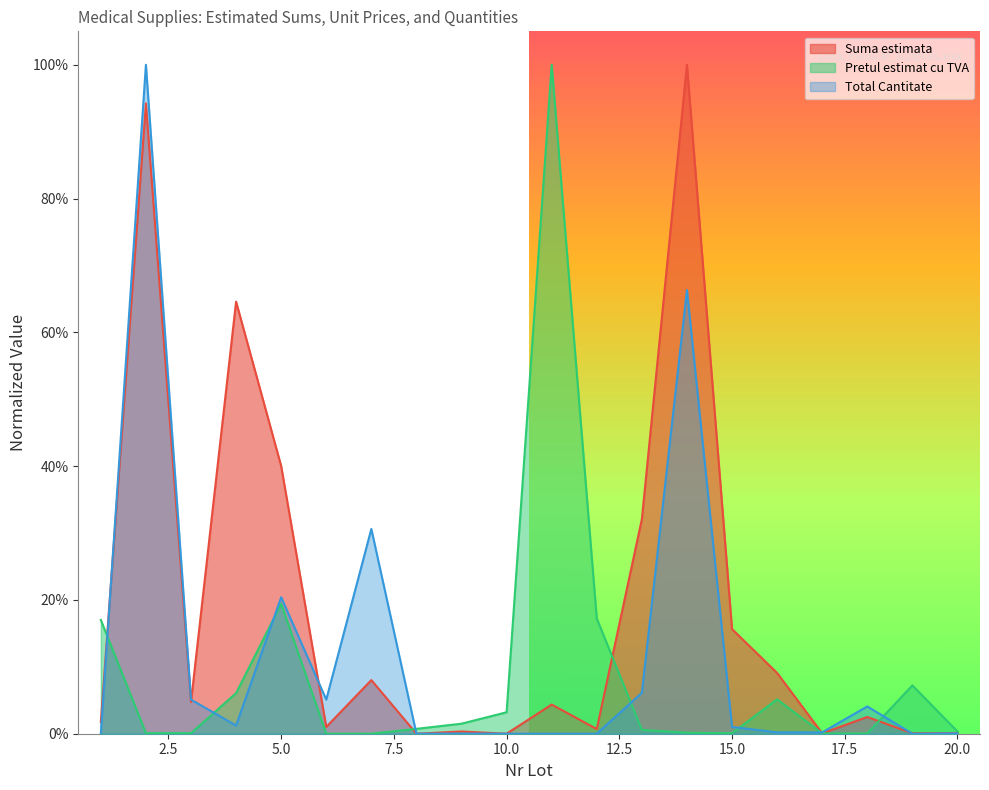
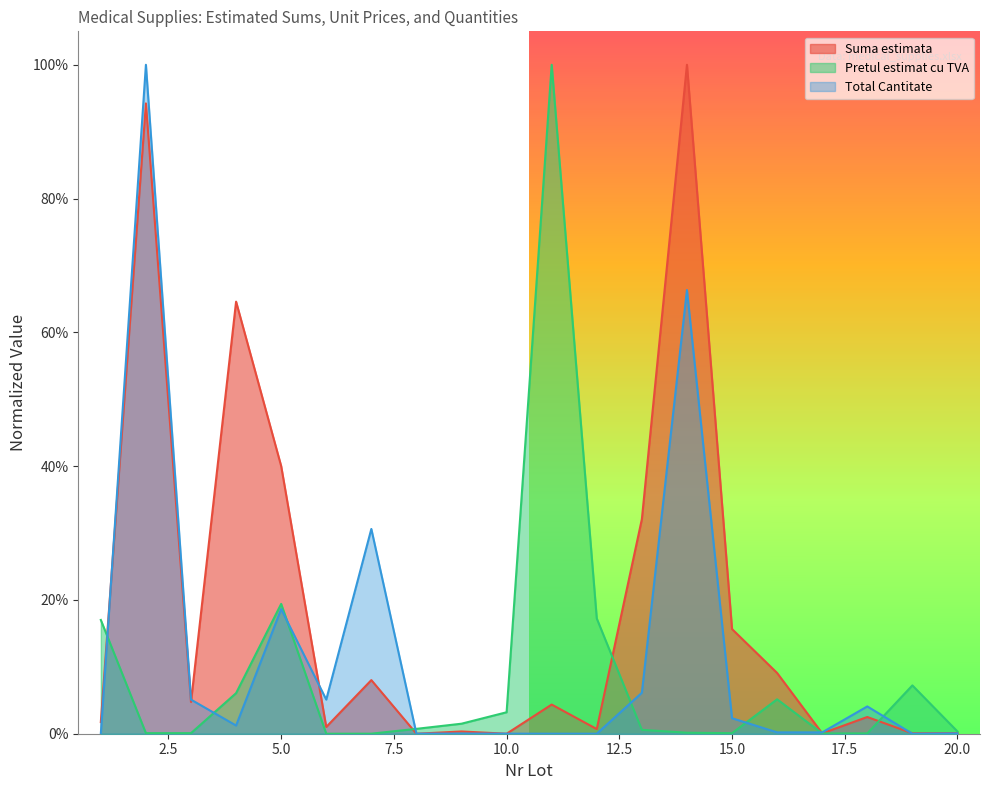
Total Cantitate, 5.0: 20% -> 19%
Total Cantitate, 15.0: 1% -> 2%
